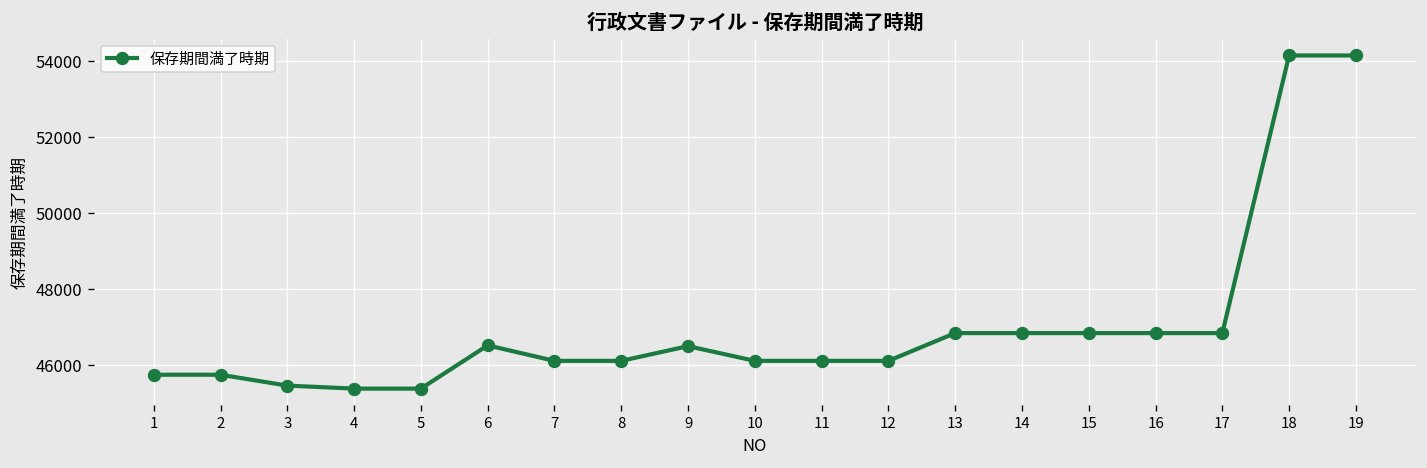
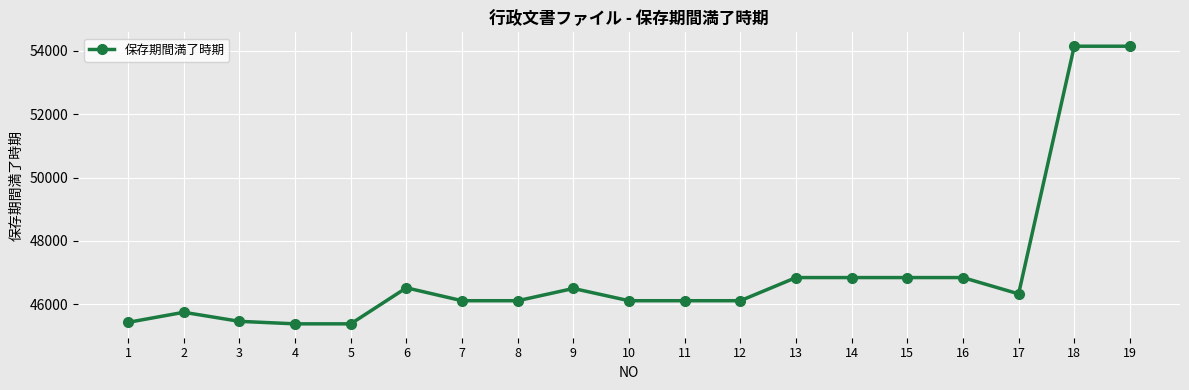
1: 45700 -> 45400
17: 46800 -> 46300
